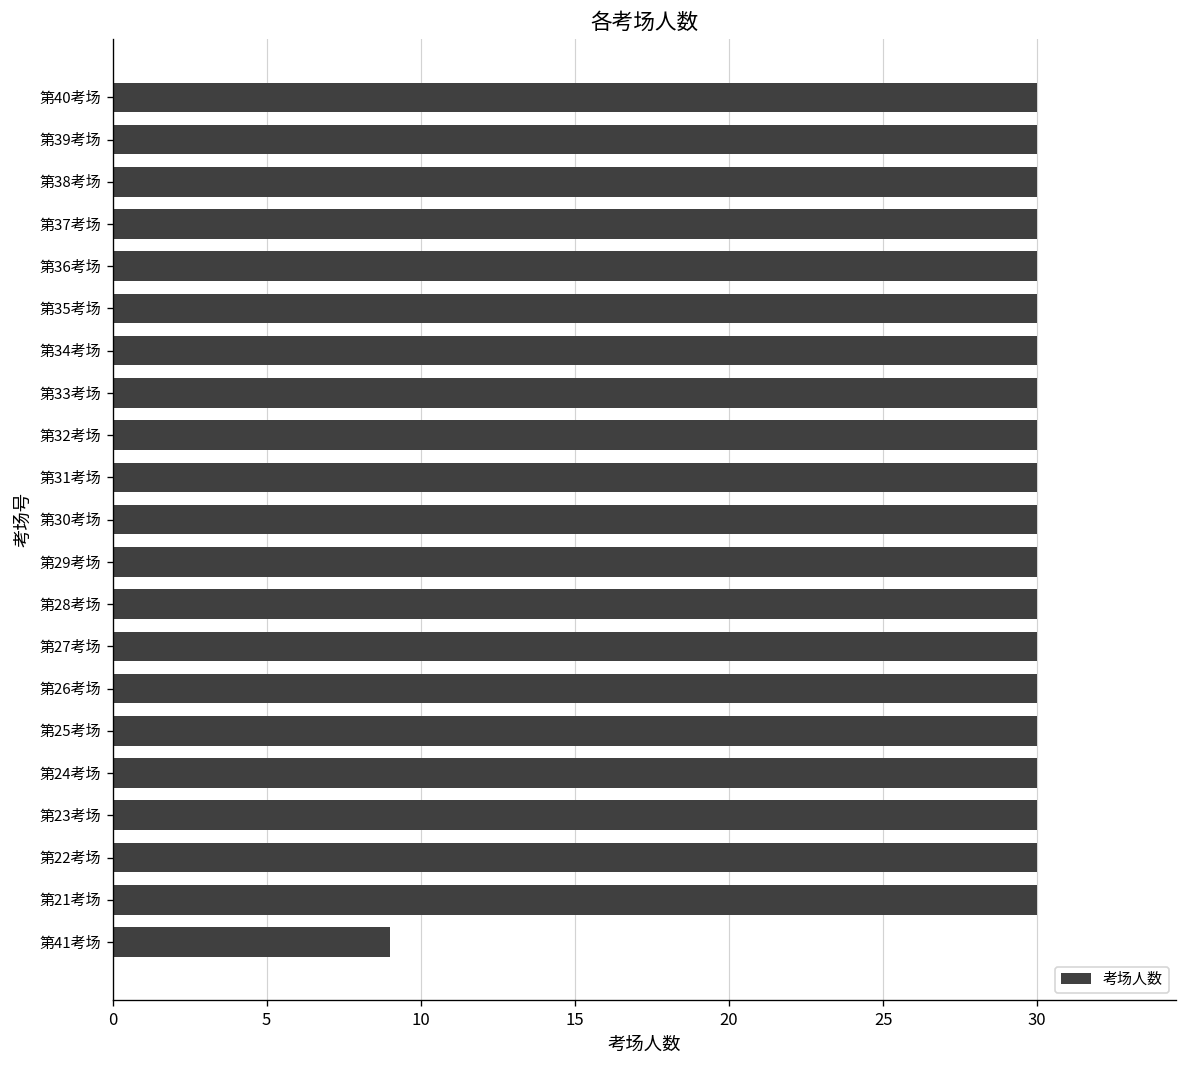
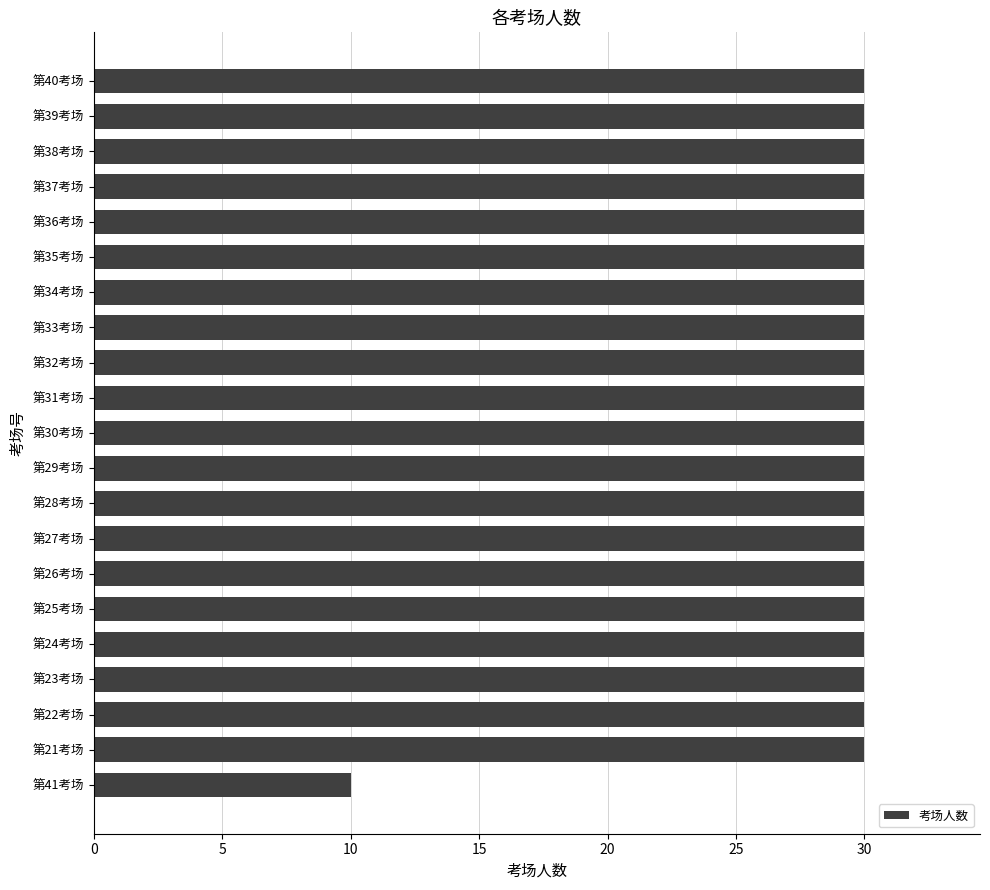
第41考场: 9 -> 10
